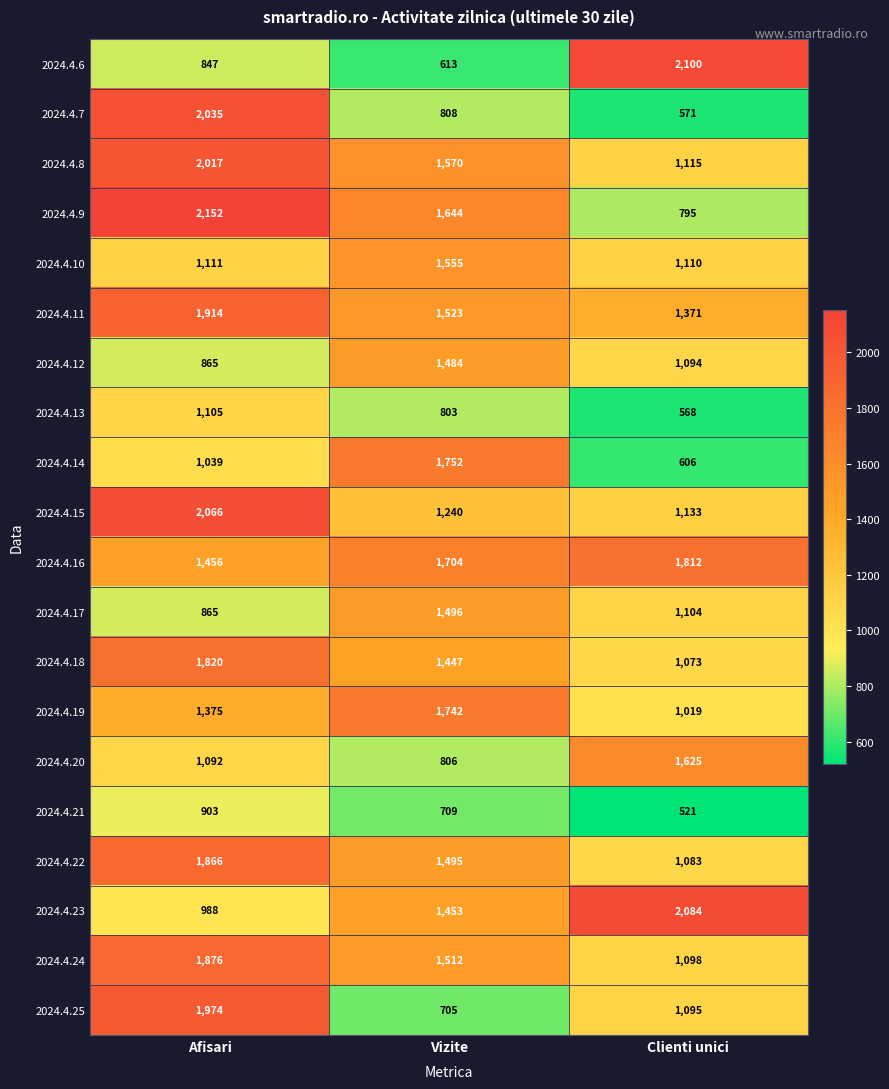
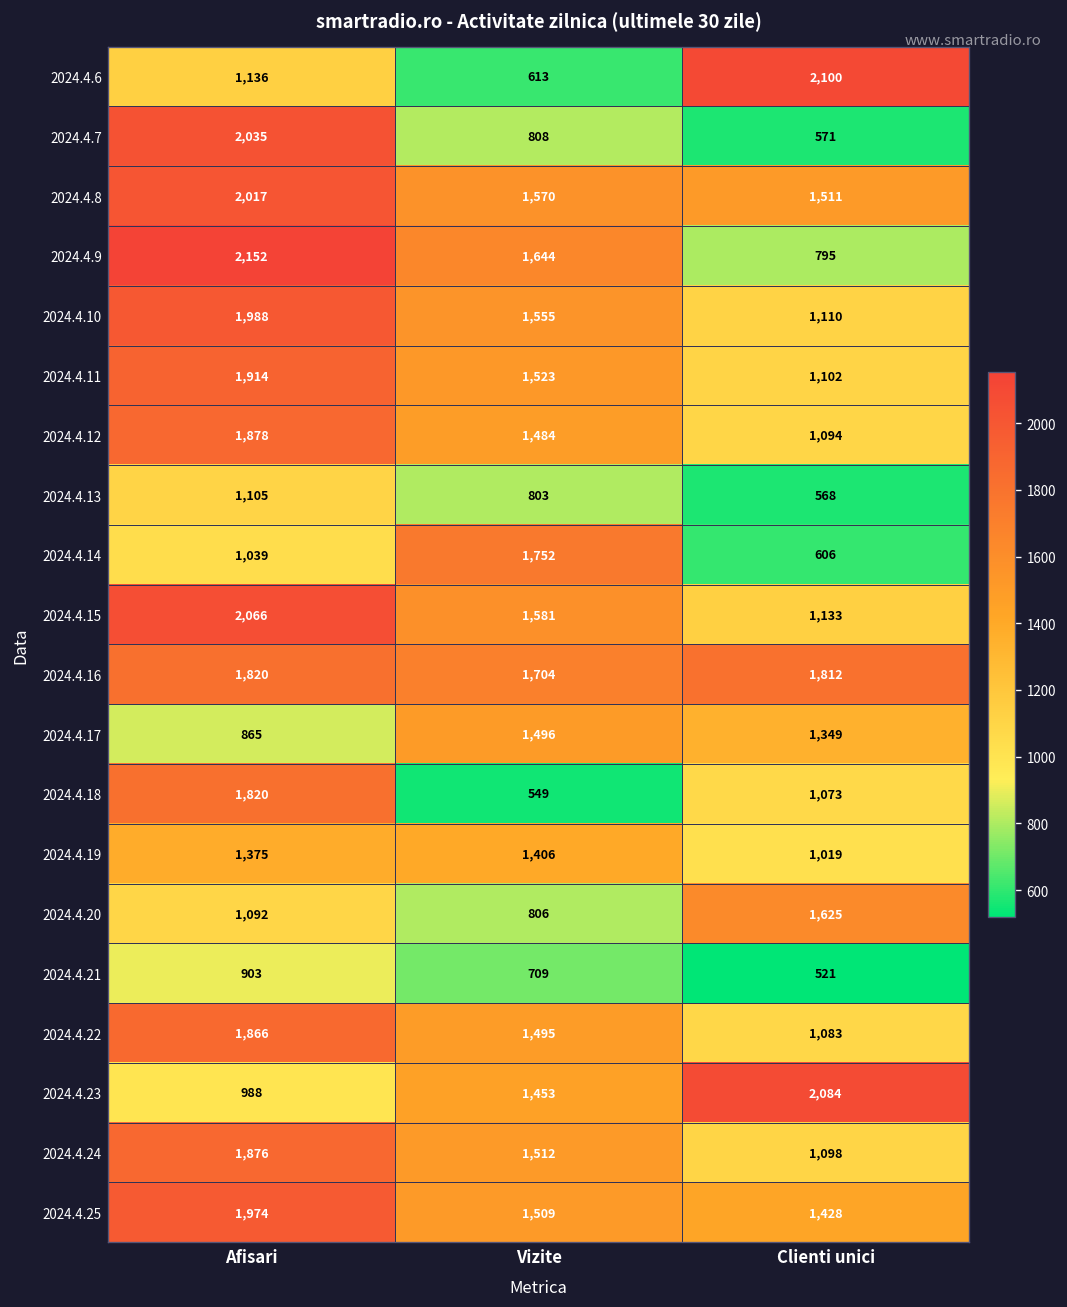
2024.4.6, Afisari: 847 -> 1,136
2024.4.8, Clienti unici: 1,115 -> 1,511
2024.4.10, Afisari: 1,111 -> 1,988
2024.4.11, Clienti unici: 1,371 -> 1,102
2024.4.12, Afisari: 865 -> 1,878
2024.4.15, Vizite: 1,240 -> 1,581
2024.4.16, Afisari: 1,456 -> 1,820
2024.4.17, Clienti unici: 1,104 -> 1,349
2024.4.18, Vizite: 1,447 -> 549
2024.4.19, Vizite: 1,742 -> 1,406
2024.4.25, Vizite: 705 -> 1,509
2024.4.25, Clienti unici: 1,095 -> 1,428
